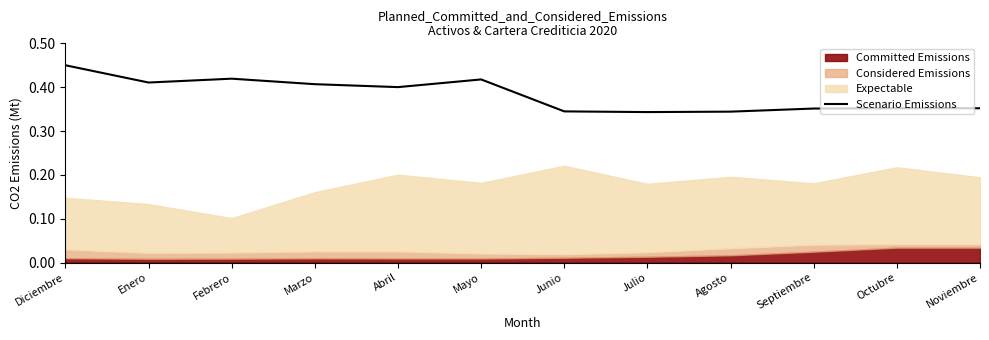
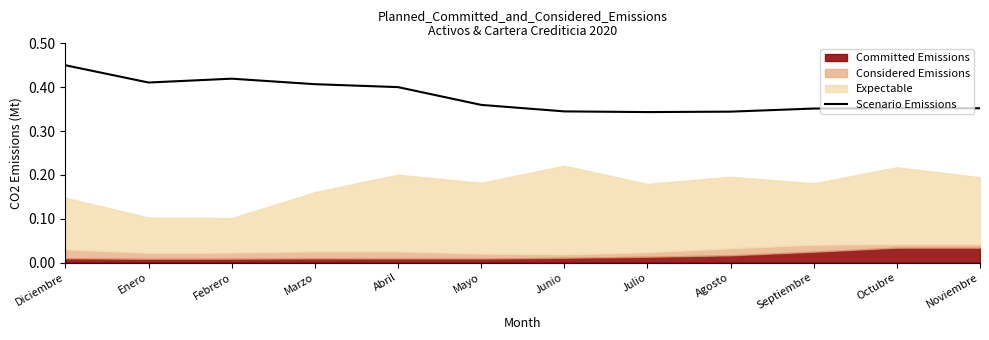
Expectable, Enero: 0.11 -> 0.08
Scenario Emissions, Mayo: 0.42 -> 0.36
